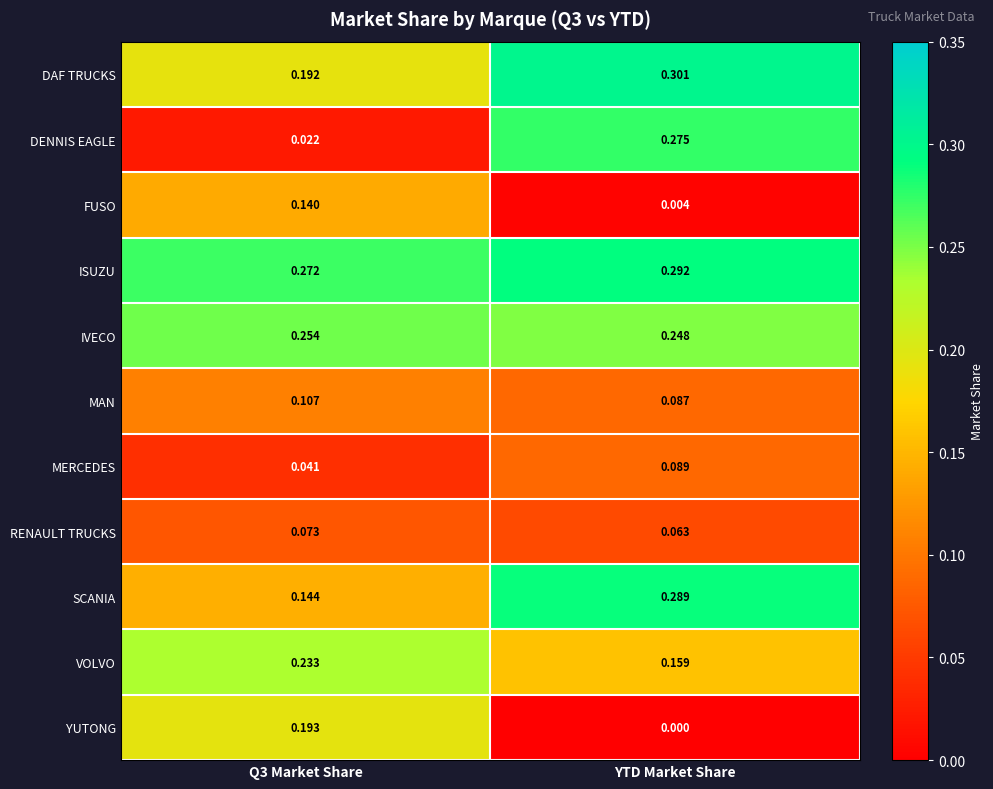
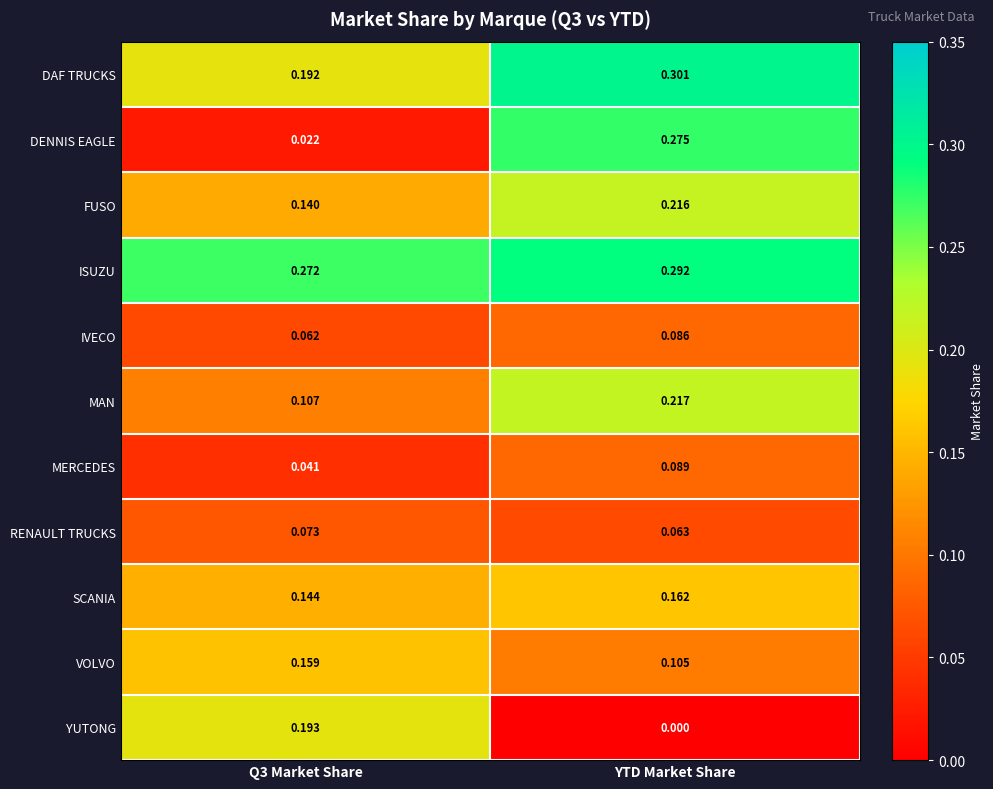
FUSO, YTD Market Share: 0.004 -> 0.216
IVECO, Q3 Market Share: 0.254 -> 0.062
IVECO, YTD Market Share: 0.248 -> 0.086
MAN, YTD Market Share: 0.087 -> 0.217
SCANIA, YTD Market Share: 0.289 -> 0.162
VOLVO, Q3 Market Share: 0.233 -> 0.159
VOLVO, YTD Market Share: 0.159 -> 0.105
